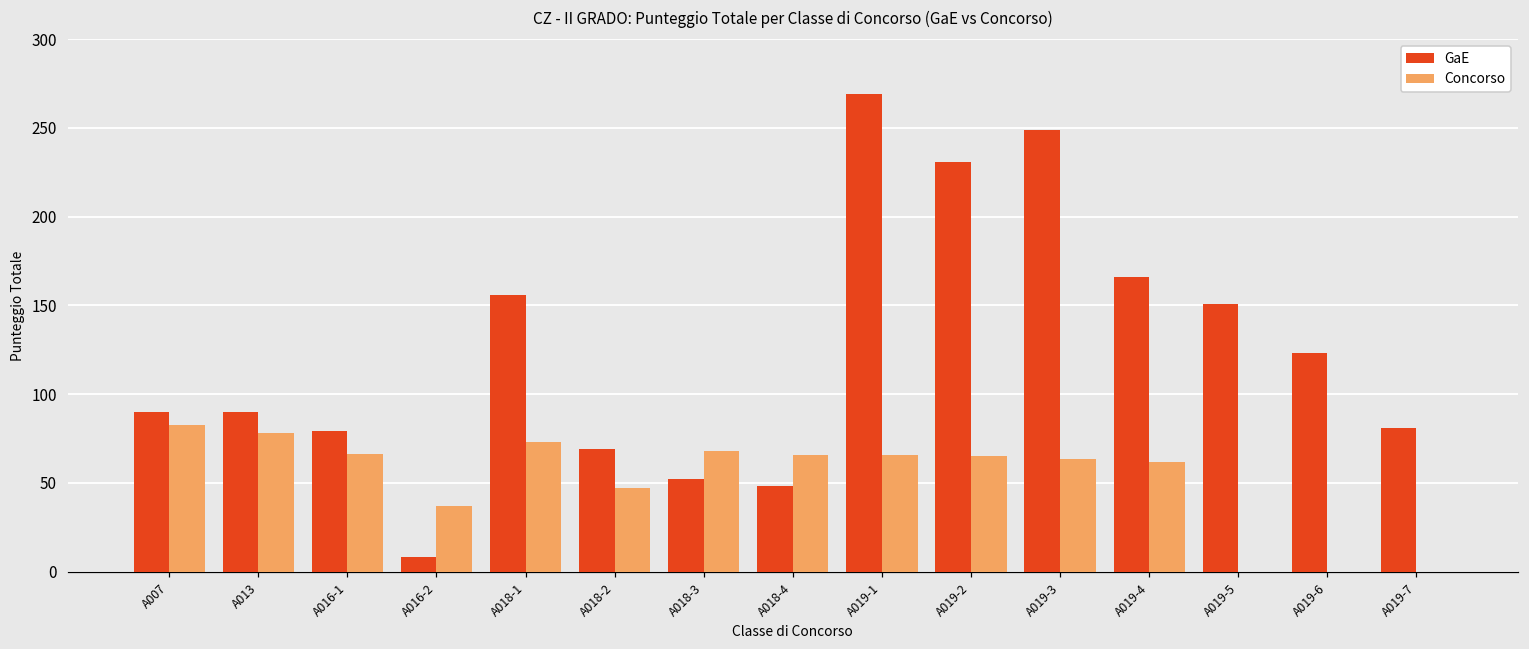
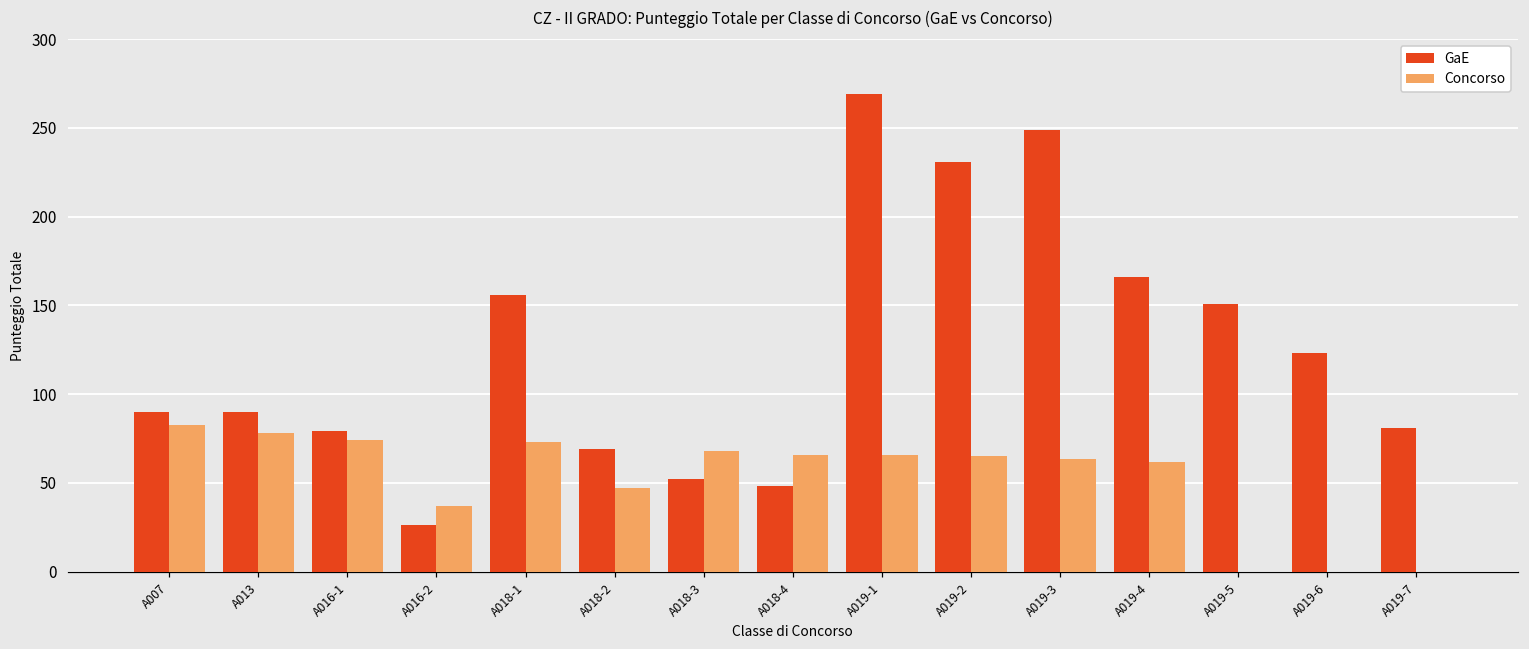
Concorso, A016-1: 66 -> 74
GaE, A016-2: 8 -> 26
